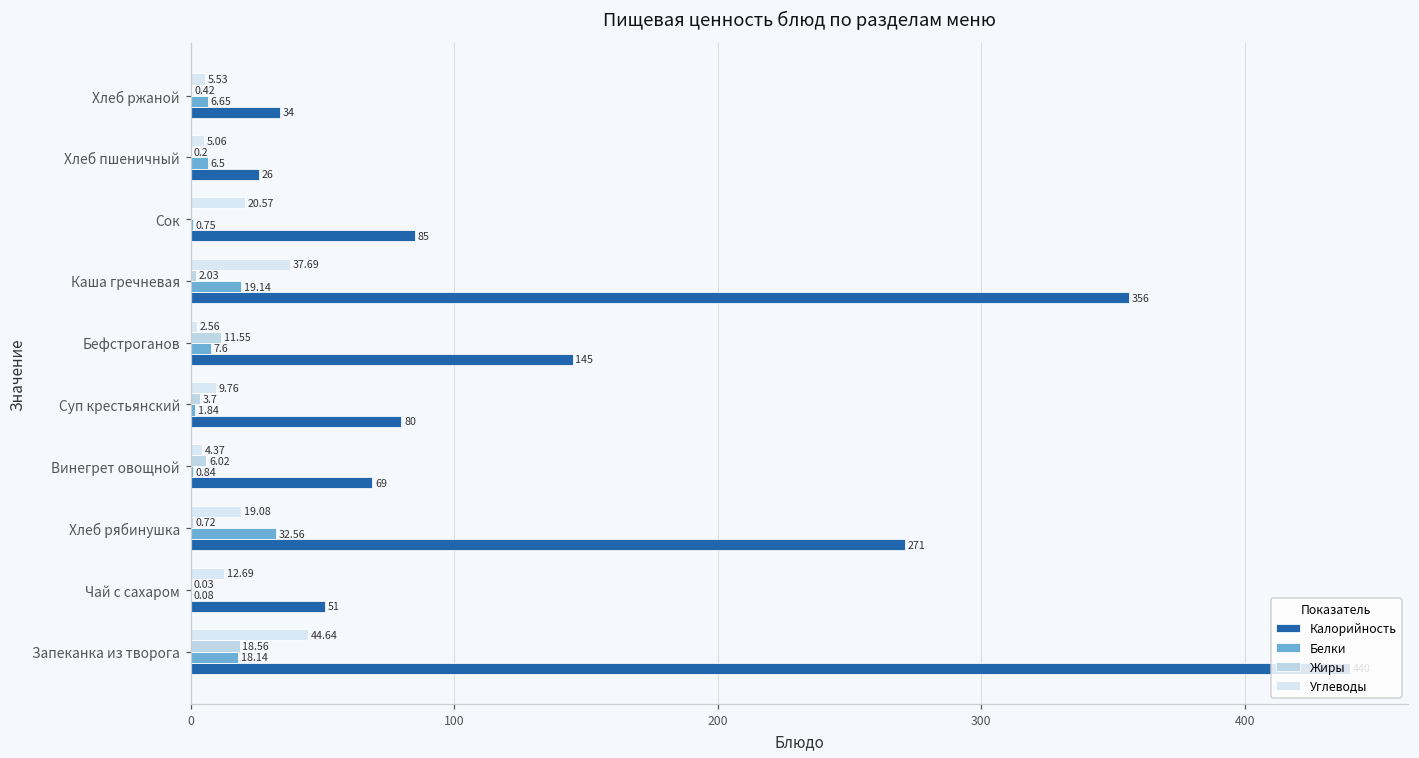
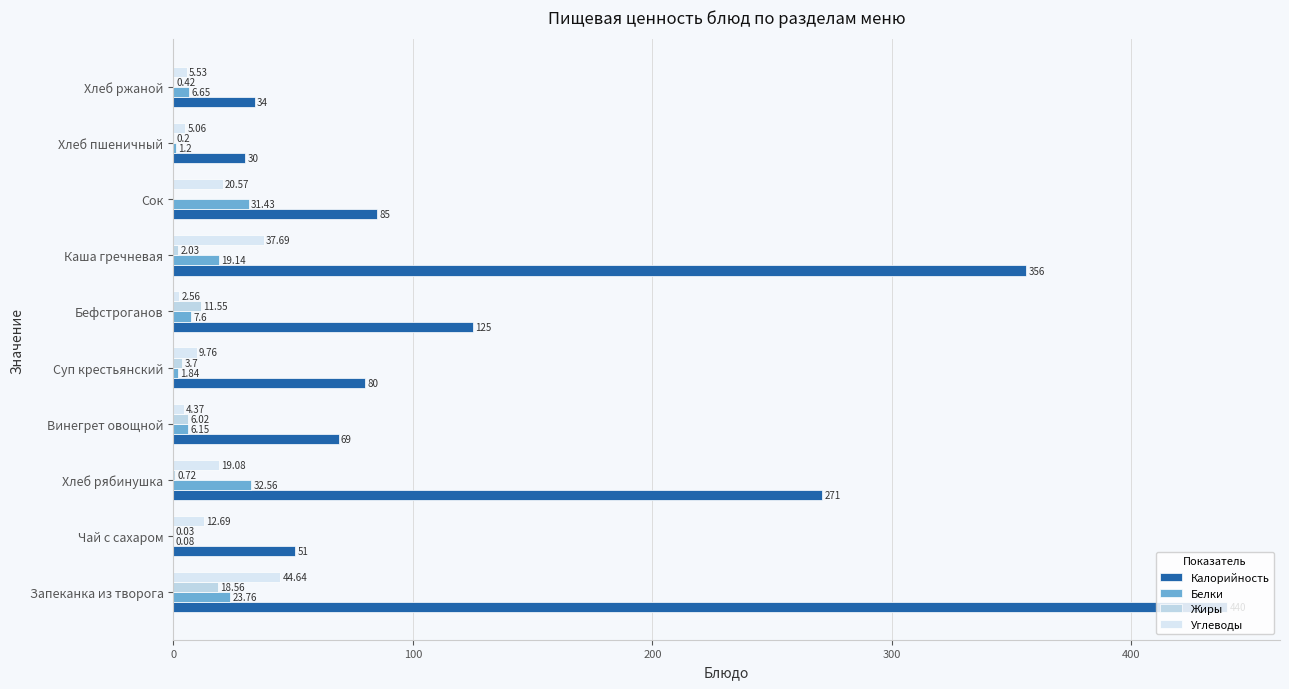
Белки, Хлеб пшеничный: 6.5 -> 1.2
Калорийность, Хлеб пшеничный: 26 -> 30
Белки, Сок: 0.75 -> 31.43
Калорийность, Бефстроганов: 145 -> 125
Белки, Винегрет овощной: 0.84 -> 6.15
Белки, Запеканка из творога: 18.14 -> 23.76
